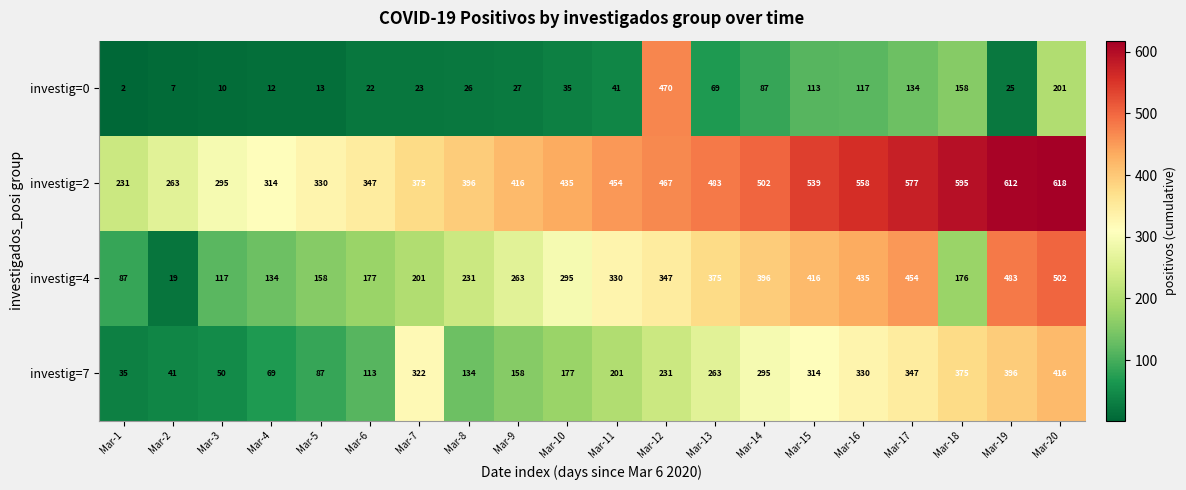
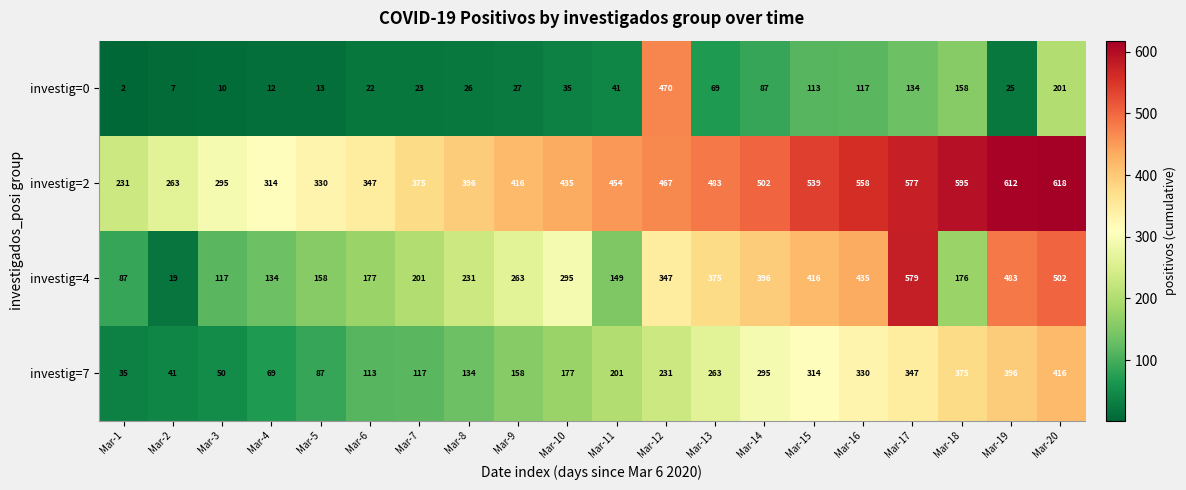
investig=4, Mar-11: 330 -> 149
investig=4, Mar-17: 454 -> 579
investig=7, Mar-7: 322 -> 117
